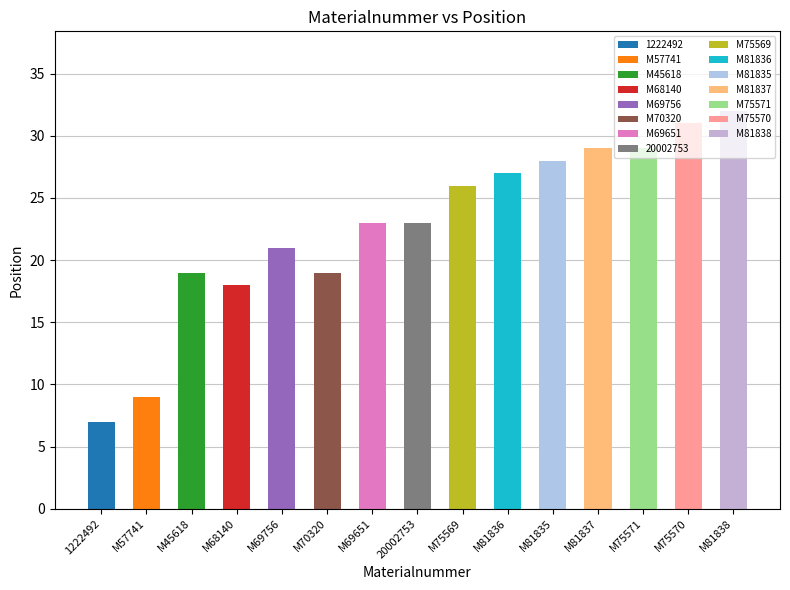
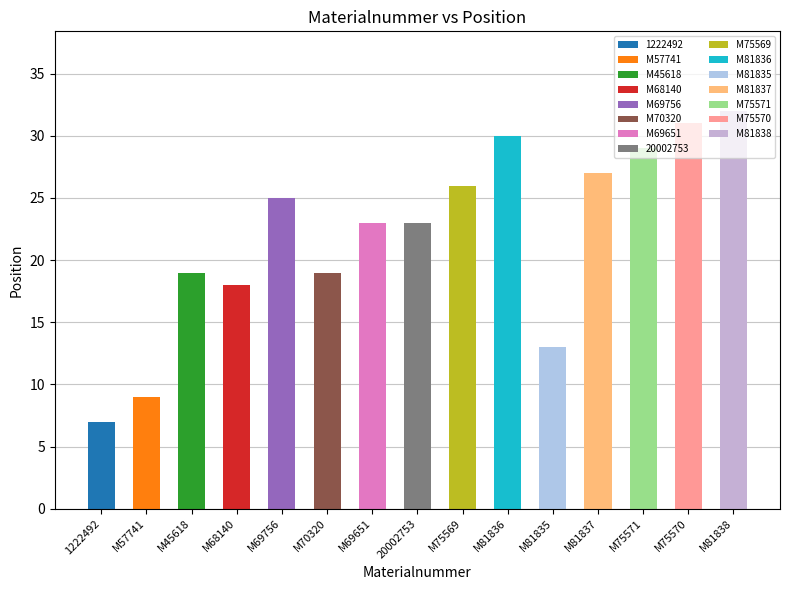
M69756: 21 -> 25
M81836: 27 -> 30
M81835: 28 -> 13
M81837: 29 -> 27
